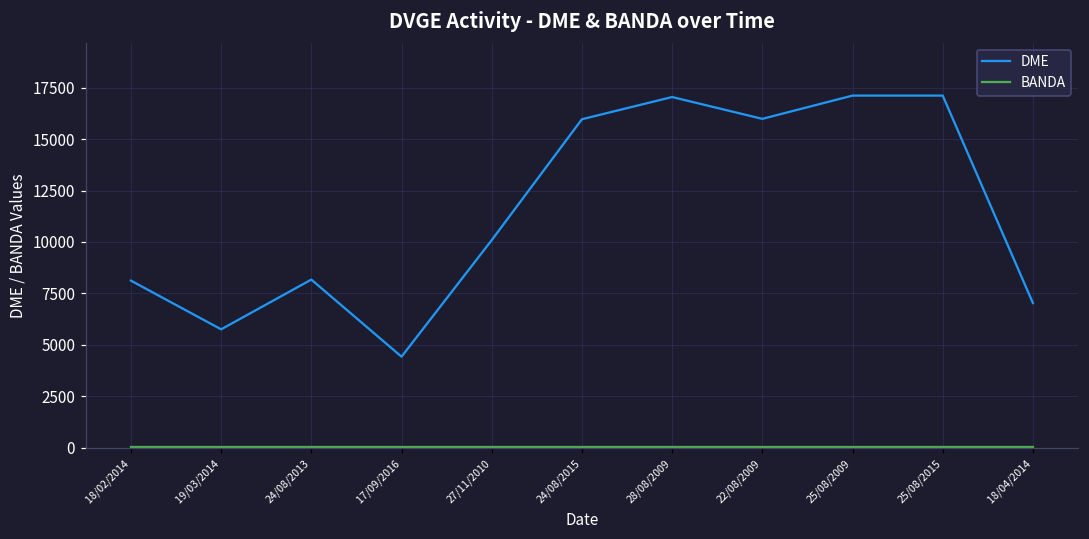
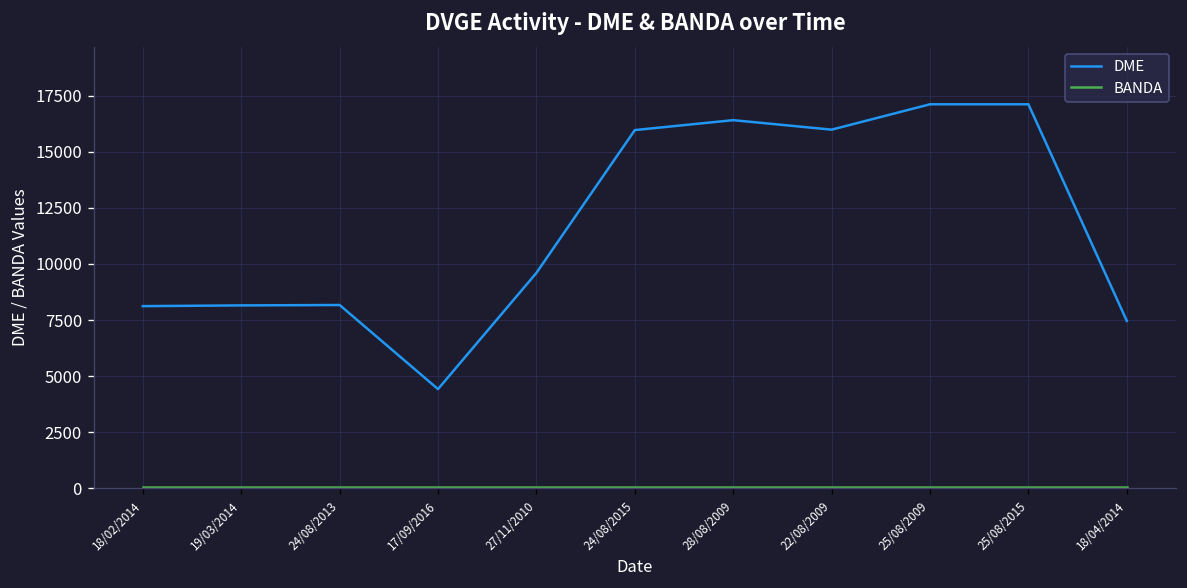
DME, 19/03/2014: 5800 -> 8200
DME, 27/11/2010: 10100 -> 9600
DME, 28/08/2009: 17000 -> 16400
DME, 18/04/2014: 7000 -> 7500
